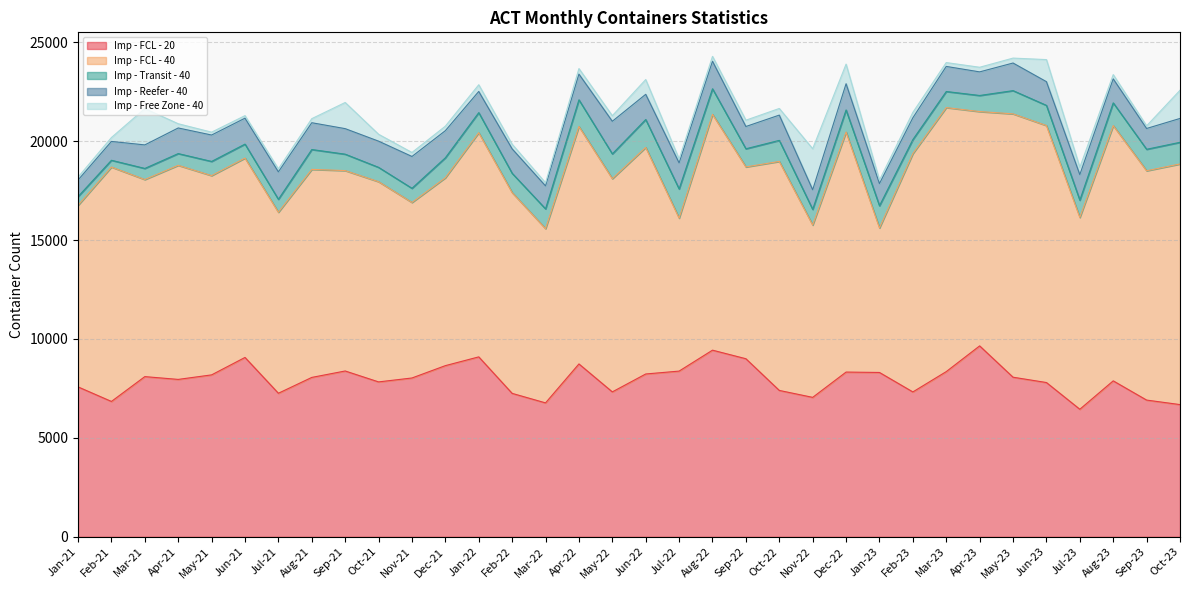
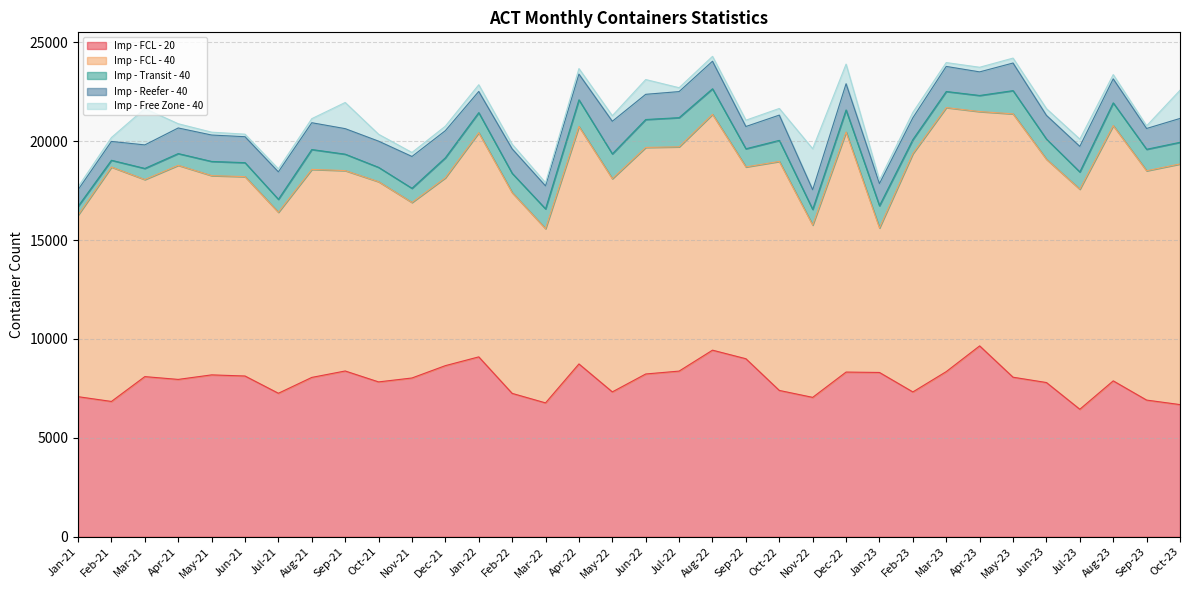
Imp - FCL - 20, Jan-21: 7600 -> 7100
Imp - FCL - 20, Jun-21: 9100 -> 8100
Imp - FCL - 40, Jul-22: 7700 -> 11300
Imp - FCL - 40, Jun-23: 13000 -> 11300
Imp - Free Zone - 40, Jun-23: 1100 -> 300
Imp - FCL - 40, Jul-23: 9700 -> 11100
